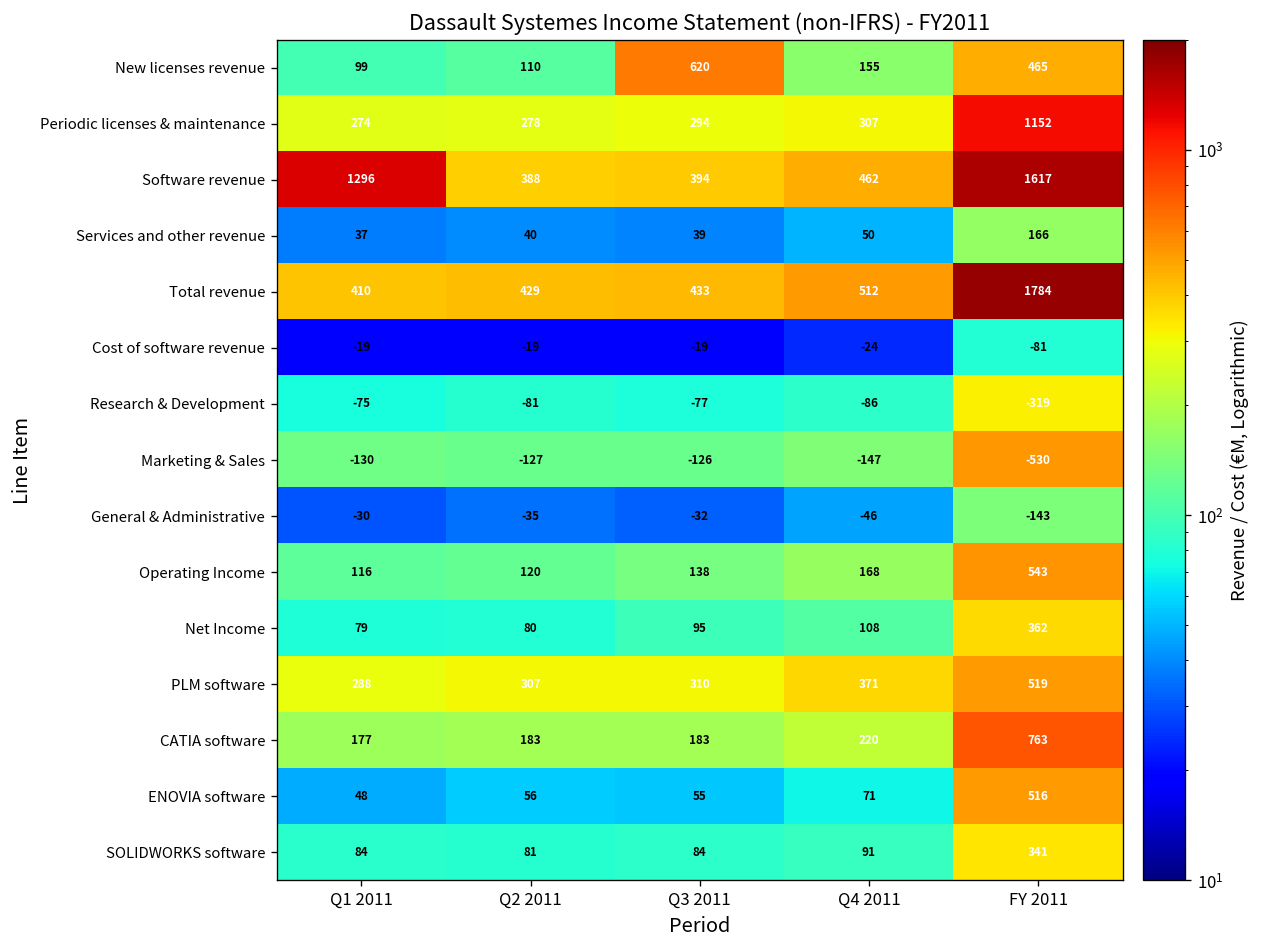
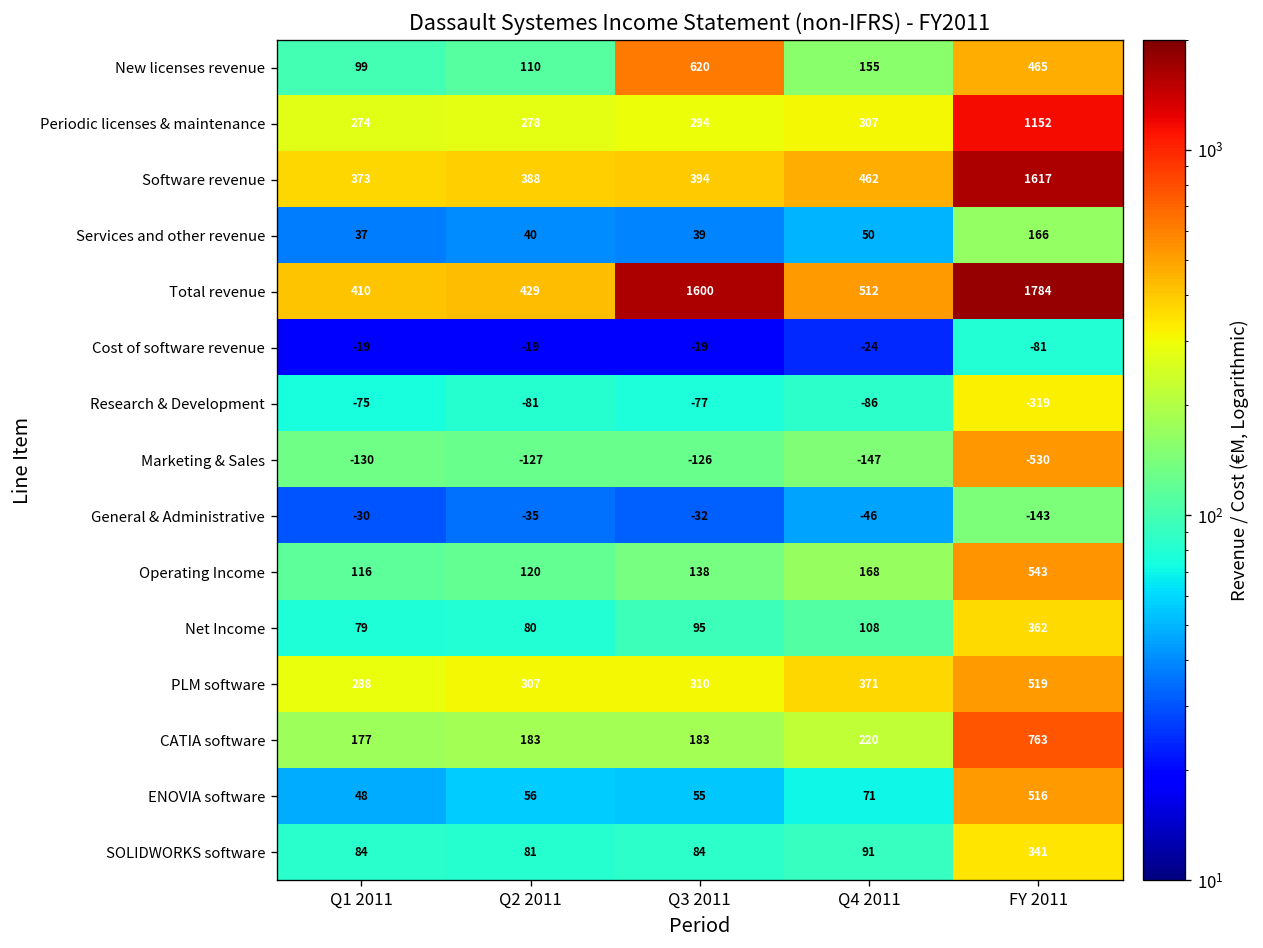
Software revenue, Q1 2011: 1296 -> 373
Total revenue, Q3 2011: 433 -> 1600
